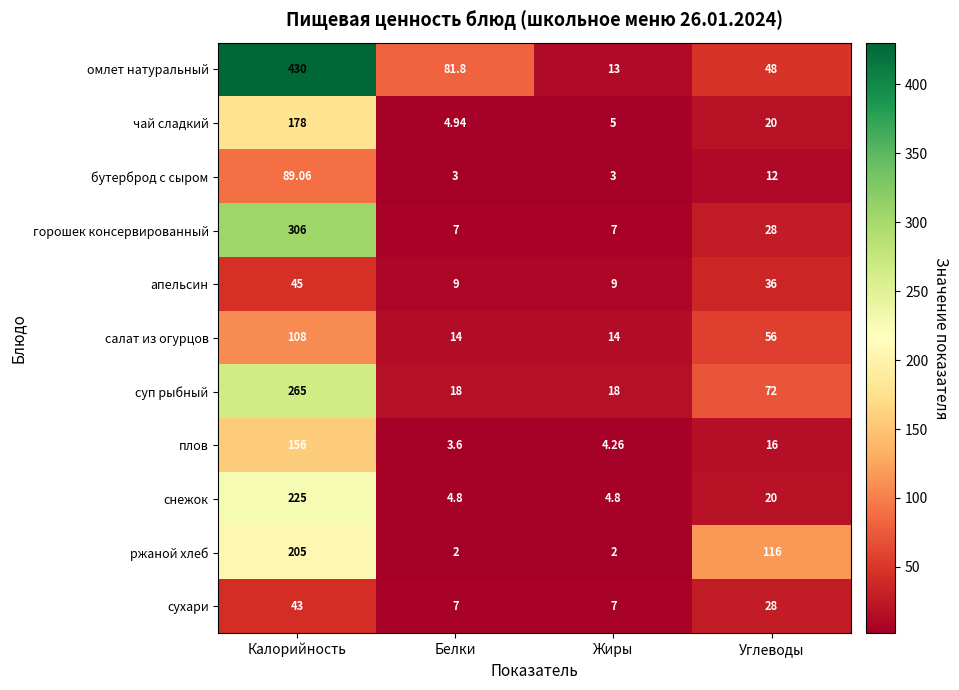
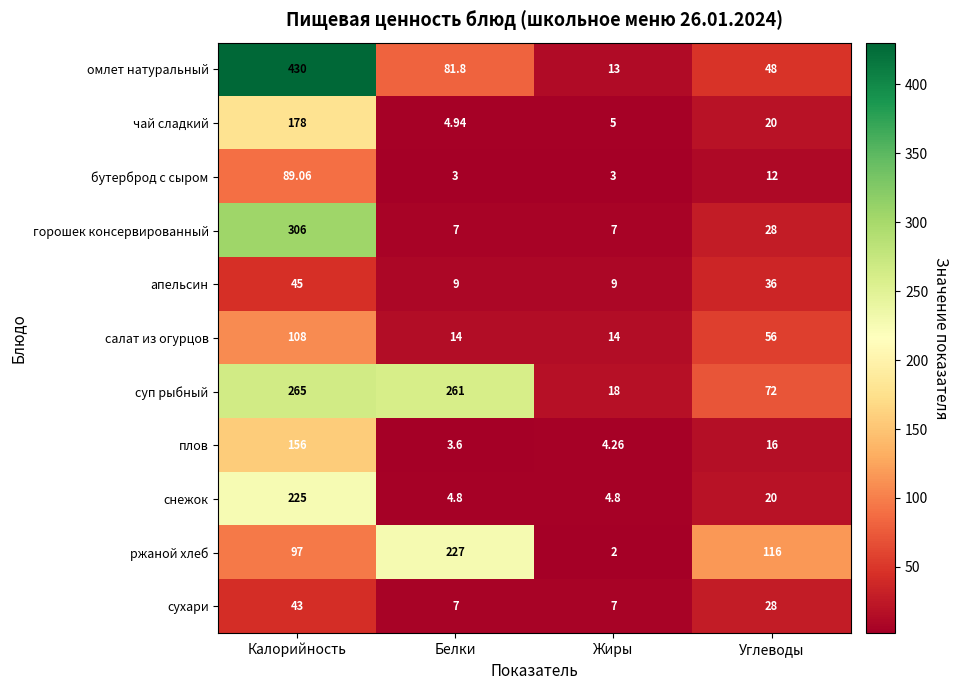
суп рыбный, Белки: 18 -> 261
ржаной хлеб, Калорийность: 205 -> 97
ржаной хлеб, Белки: 2 -> 227
